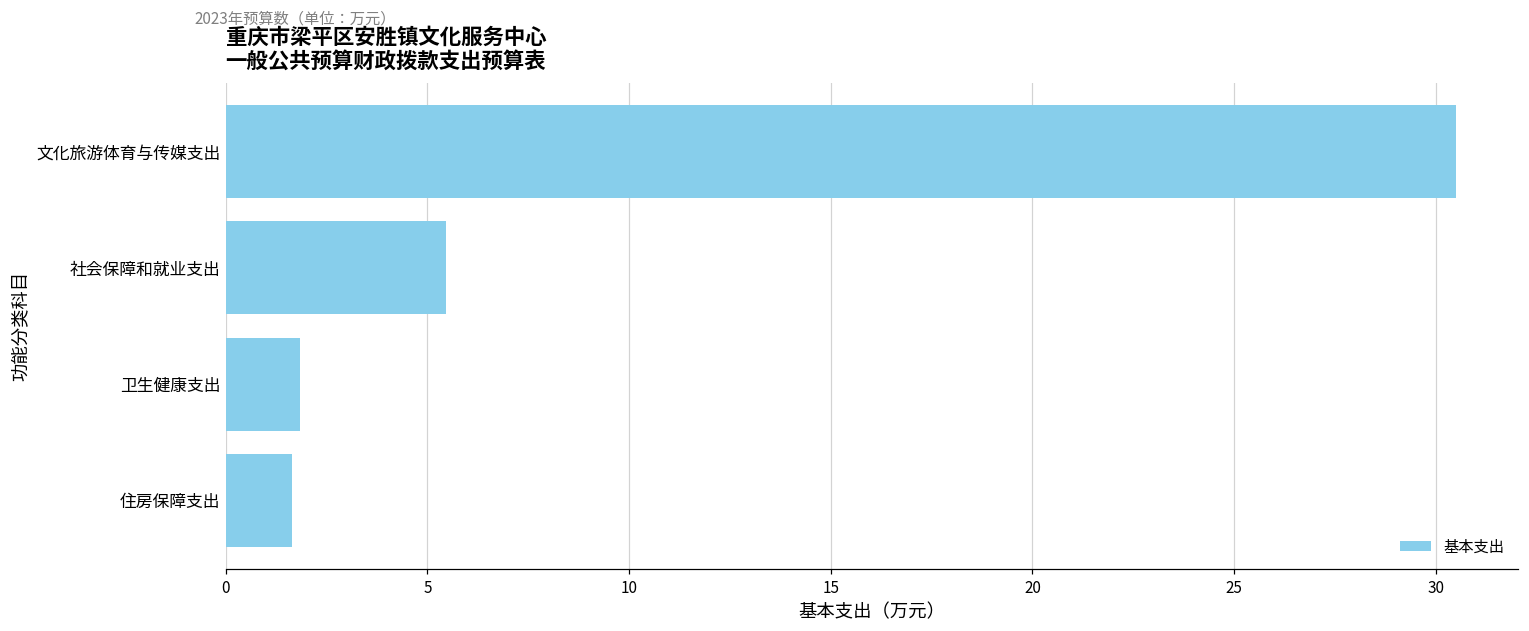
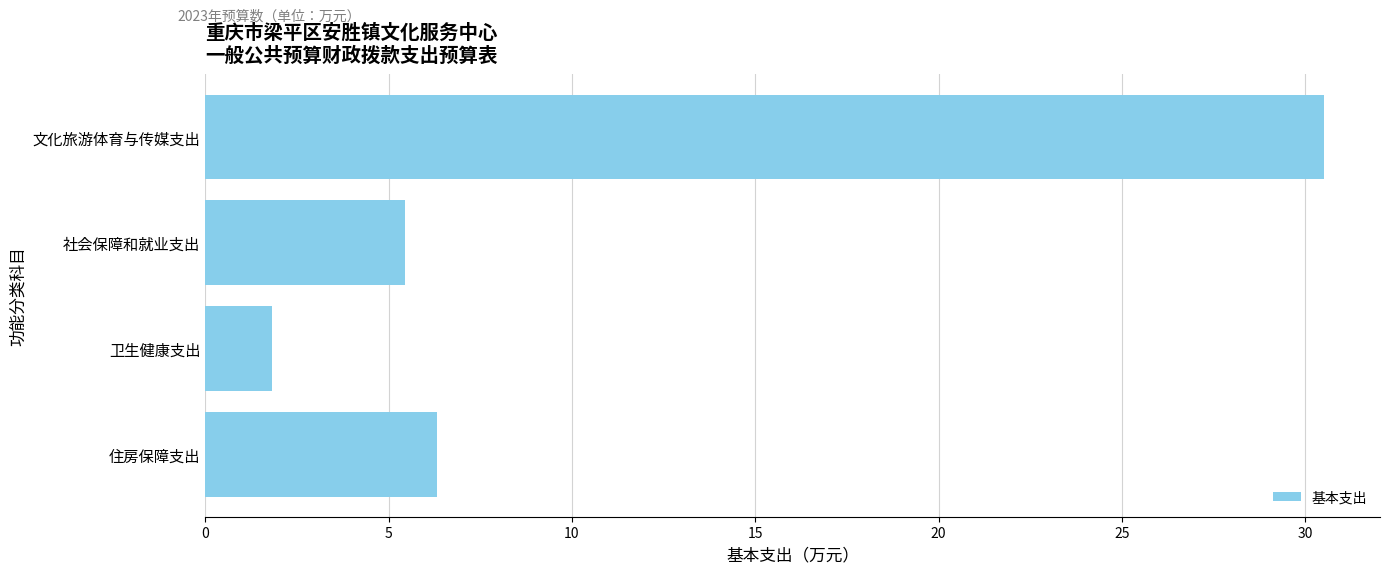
住房保障支出: 1.7 -> 6.3
